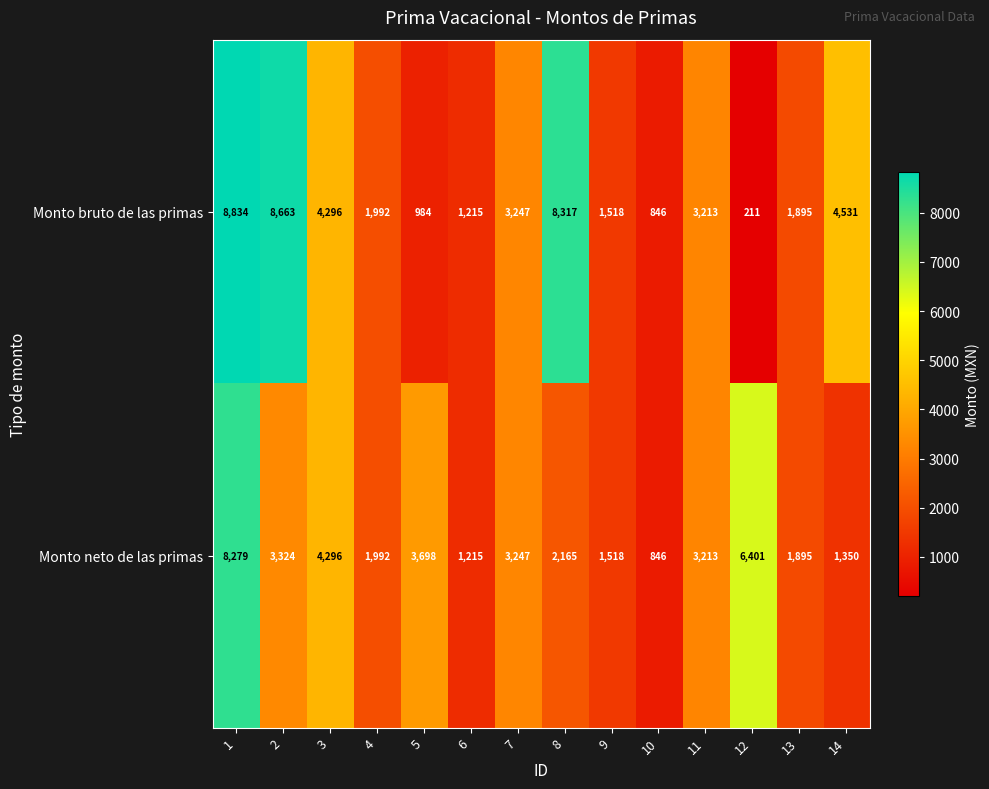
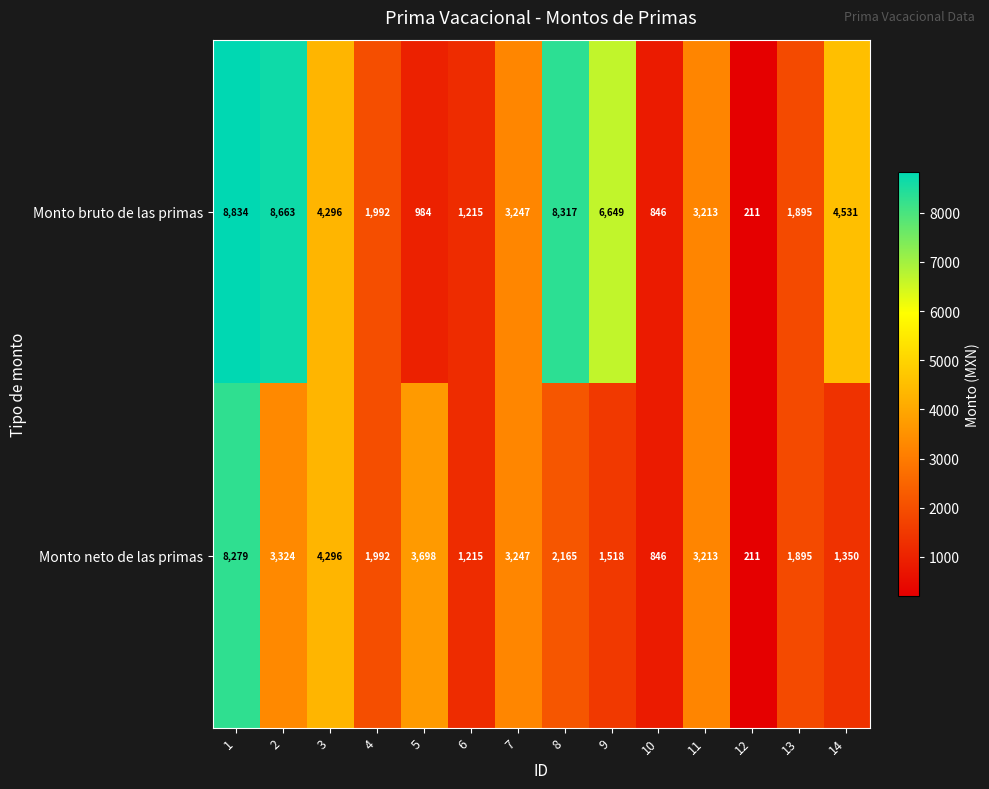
Monto bruto de las primas, 9: 1,518 -> 6,649
Monto neto de las primas, 12: 6,401 -> 211
